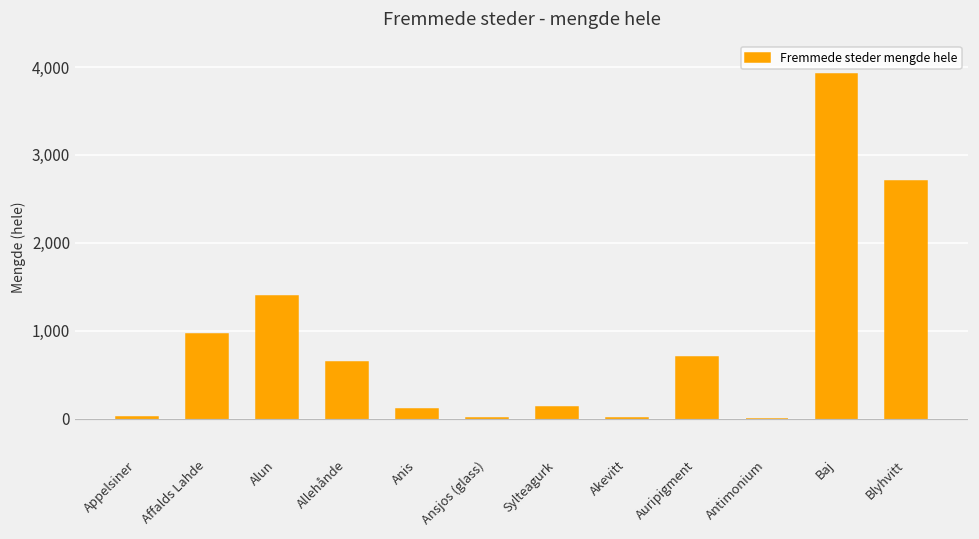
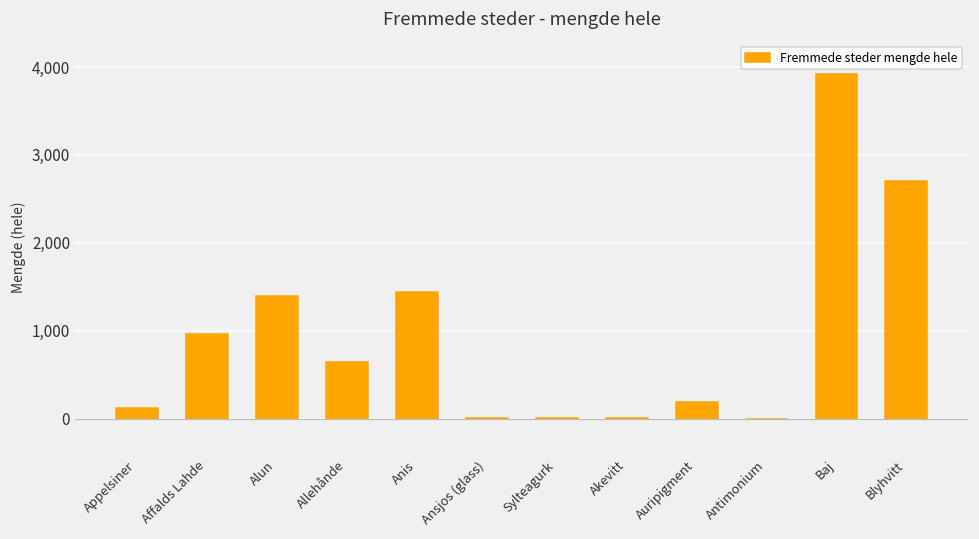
Appelsiner: 0 -> 100
Anis: 100 -> 1,400
Sylteagurk: 100 -> 0
Auripigment: 700 -> 200
